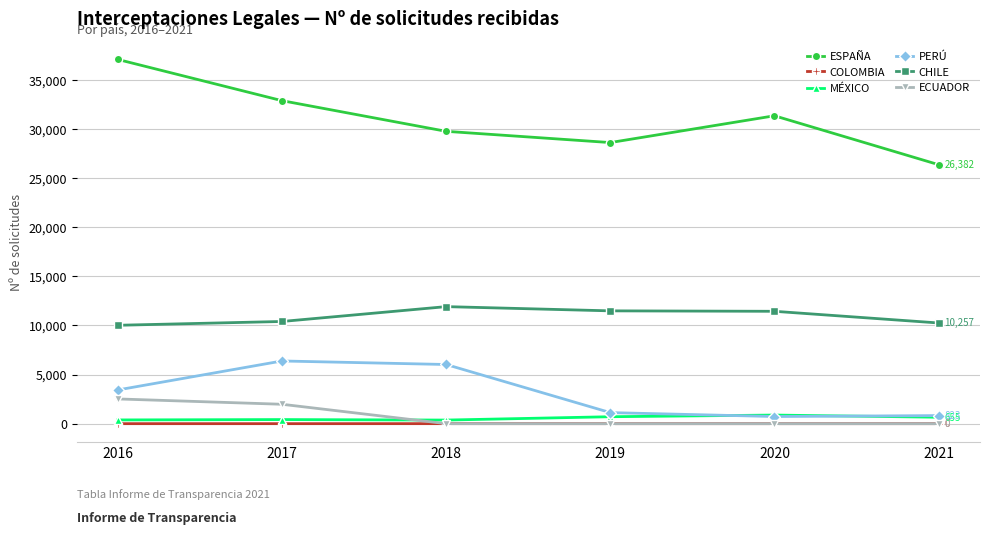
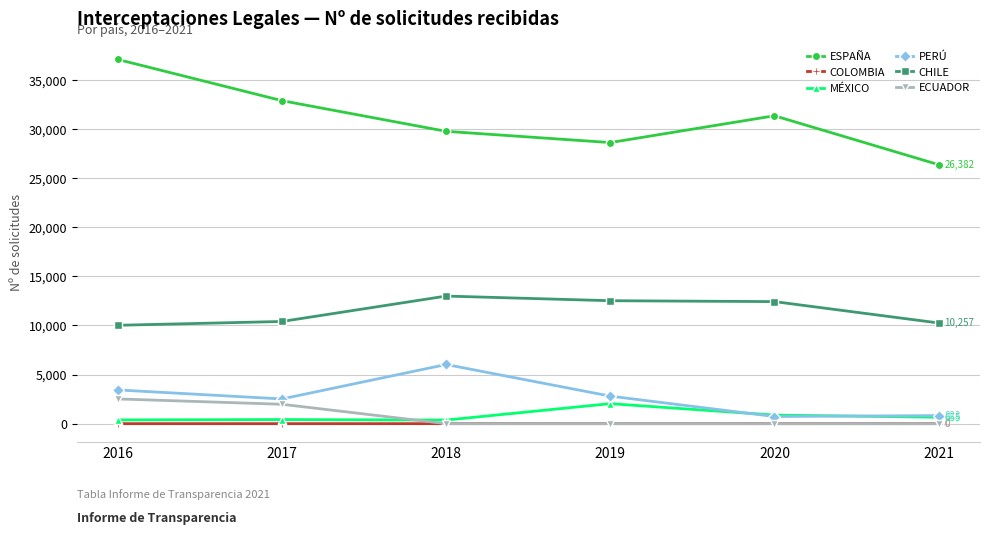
PERÚ, 2017: 6,000 -> 3,000
CHILE, 2018: 12,000 -> 13,000
MÉXICO, 2019: 1,000 -> 2,000
PERÚ, 2019: 1,000 -> 3,000
CHILE, 2019: 11,000 -> 13,000
CHILE, 2020: 11,000 -> 12,000
